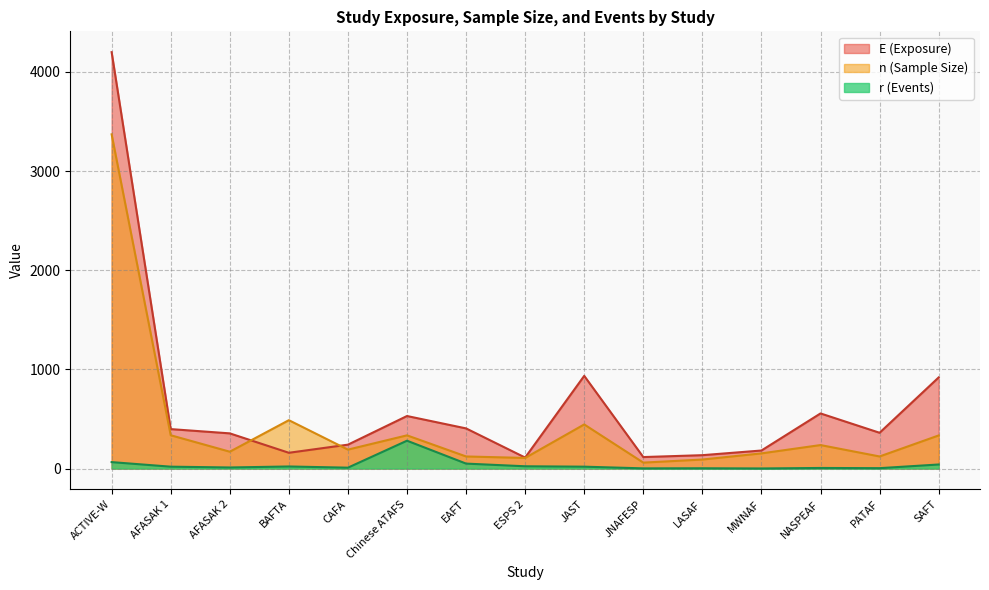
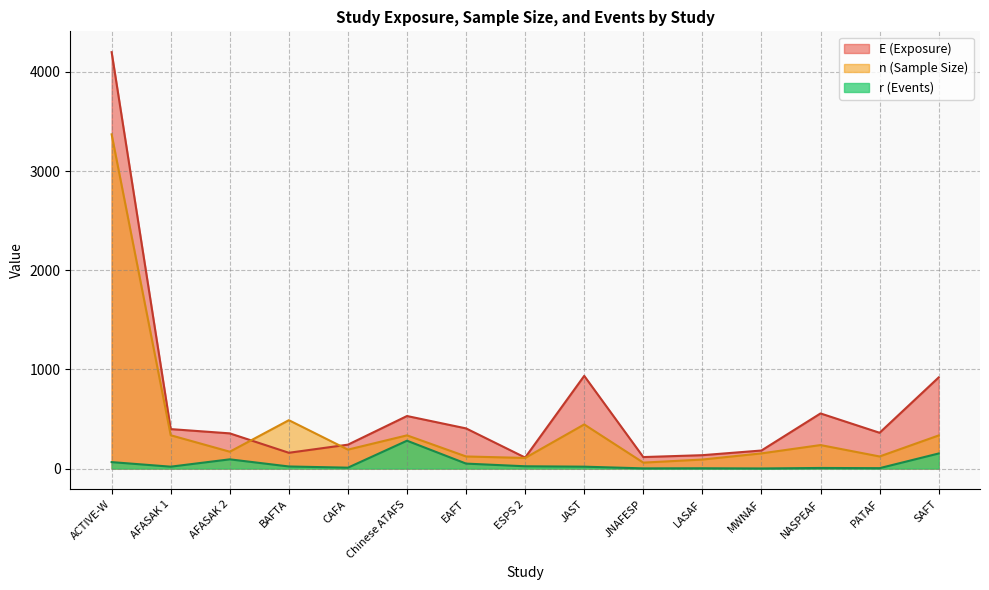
r (Events), AFASAK 2: 0 -> 100
r (Events), SAFT: 0 -> 200
